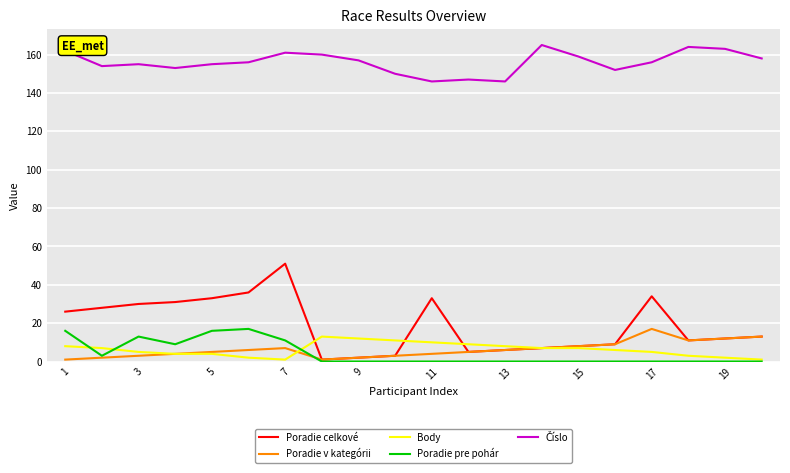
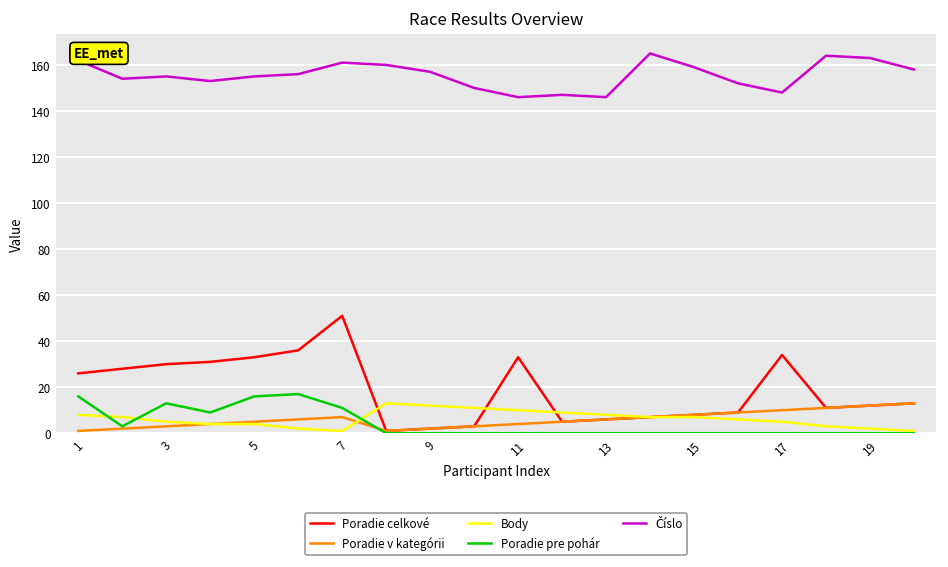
Poradie v kategórii, 17: 17 -> 10
Číslo, 17: 156 -> 148
